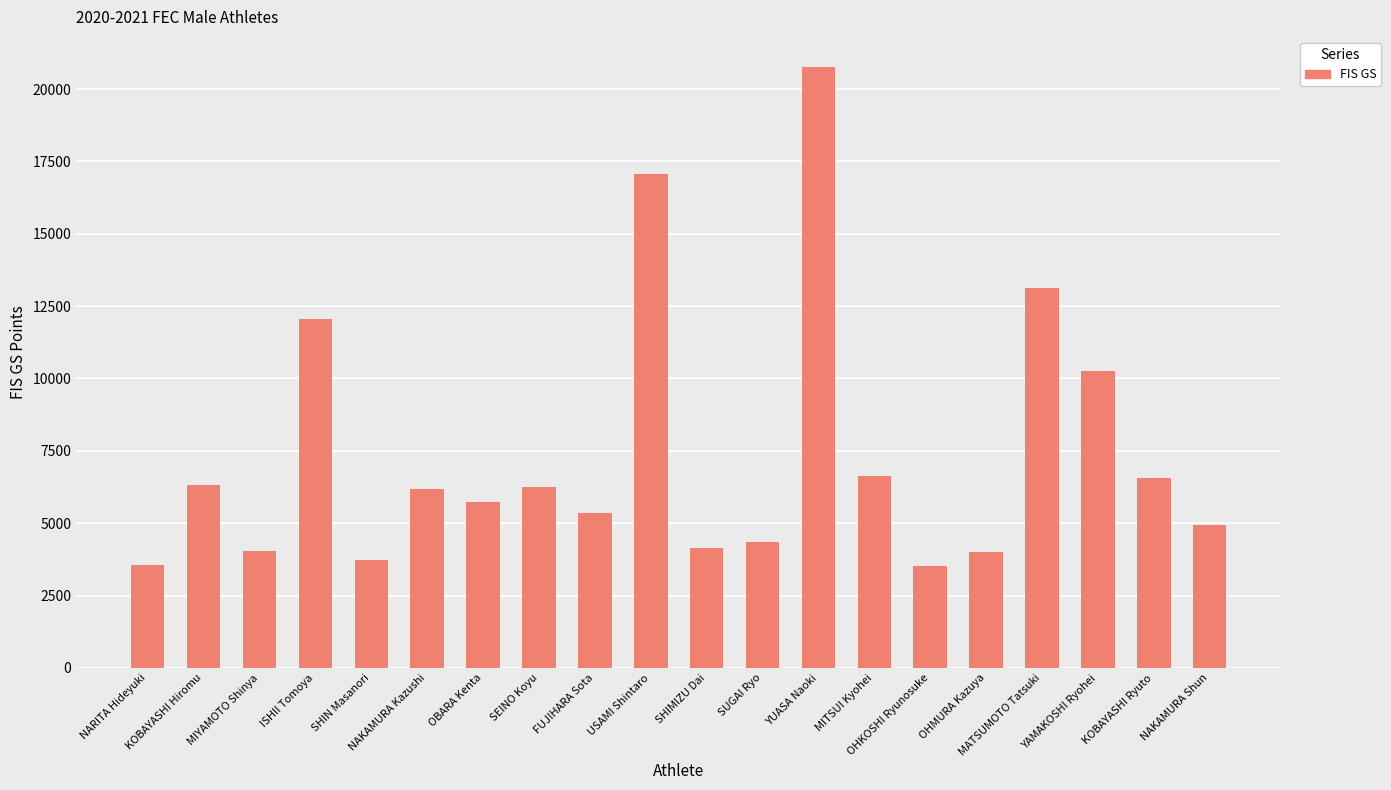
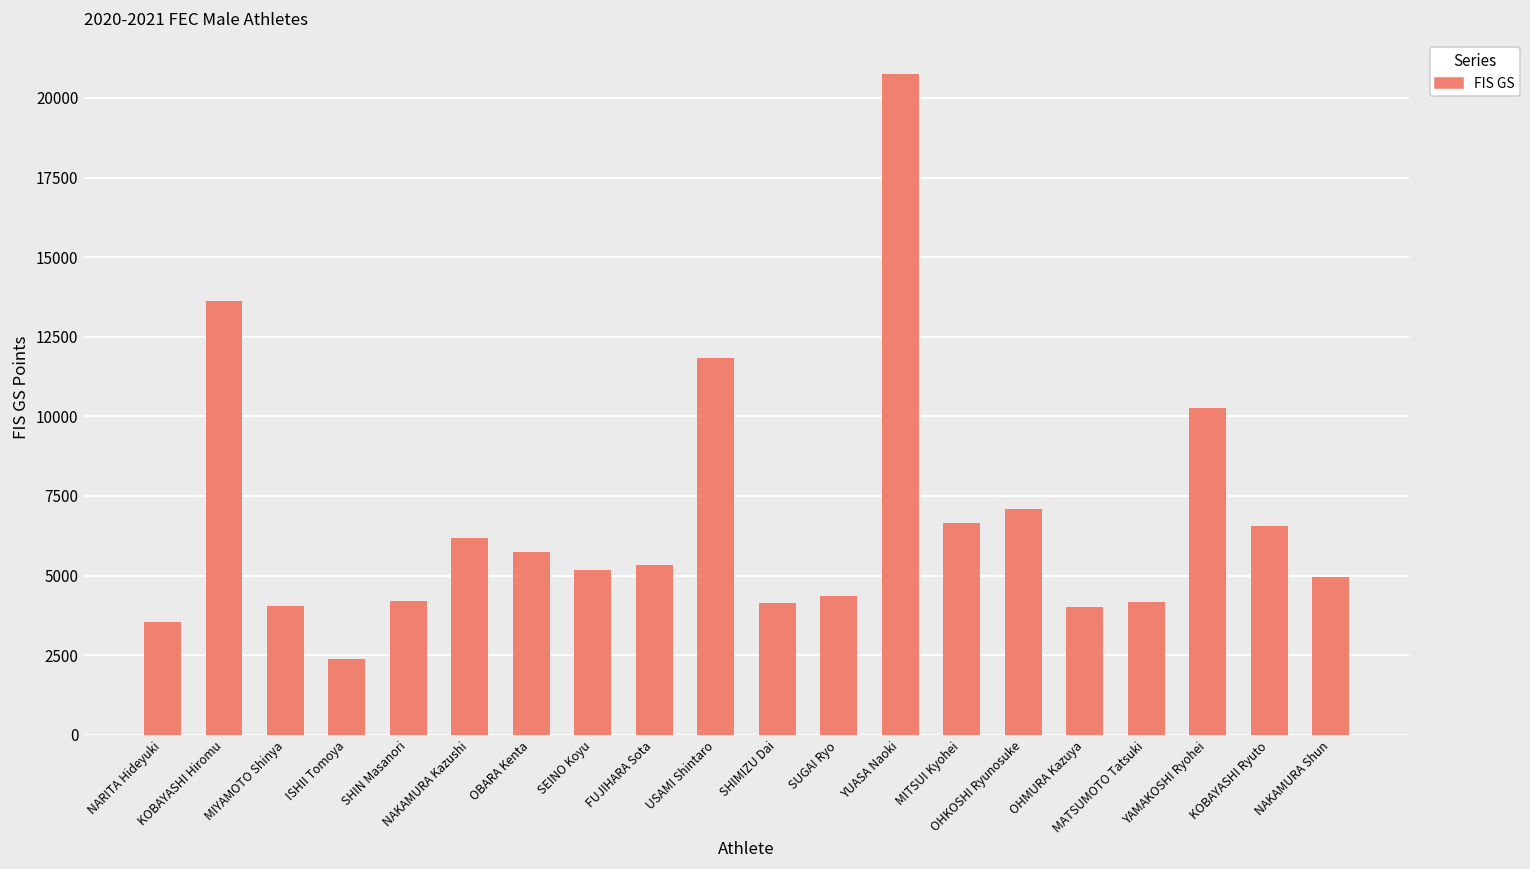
KOBAYASHI Hiromu: 6300 -> 13600
ISHII Tomoya: 12100 -> 2400
SHIN Masanori: 3700 -> 4200
SEINO Koyu: 6200 -> 5200
USAMI Shintaro: 17100 -> 11800
OHKOSHI Ryunosuke: 3500 -> 7100
MATSUMOTO Tatsuki: 13100 -> 4200
